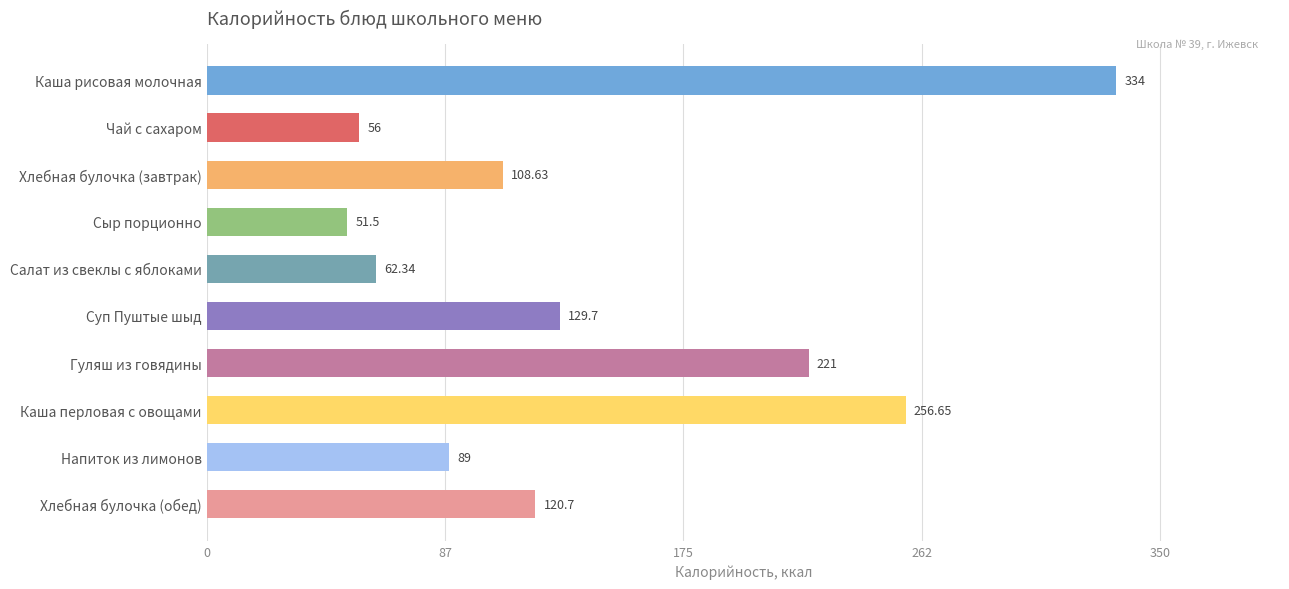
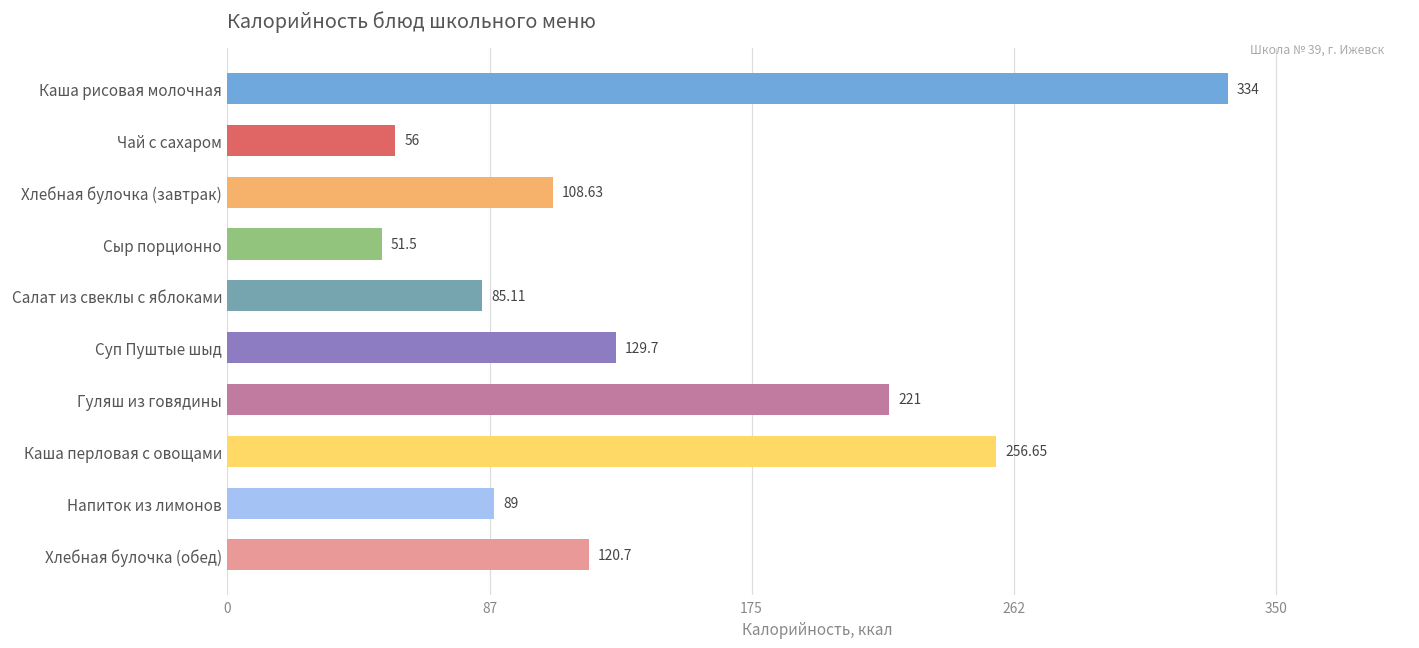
Салат из свеклы с яблоками: 62.34 -> 85.11
